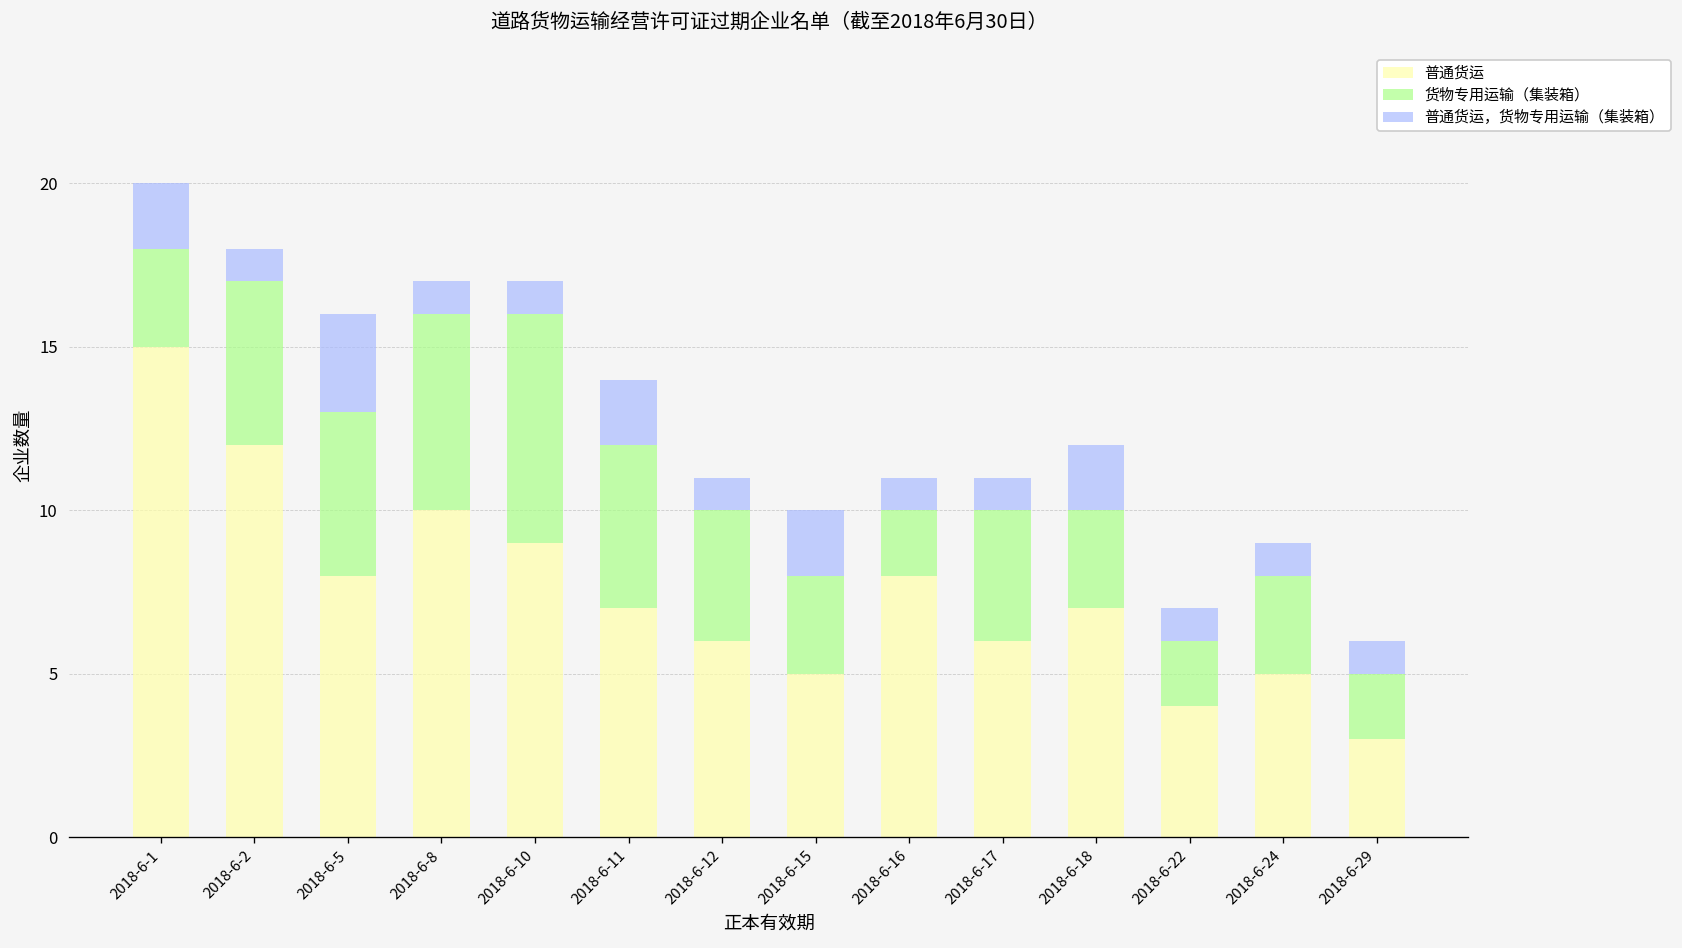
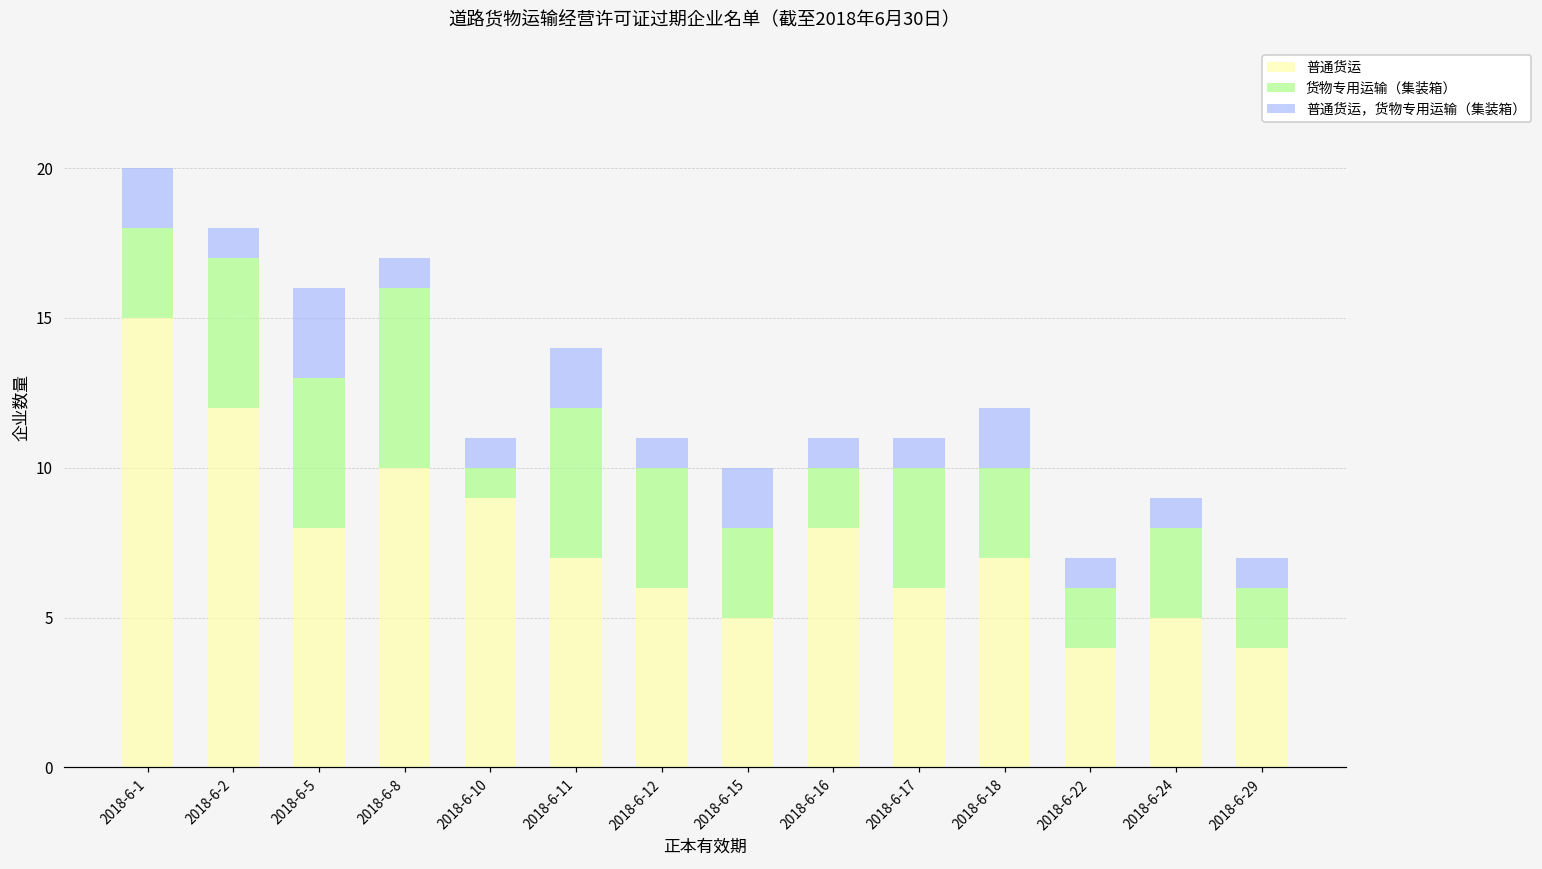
货物专用运输（集装箱）, 2018-6-10: 7 -> 1
普通货运, 2018-6-29: 3 -> 4
